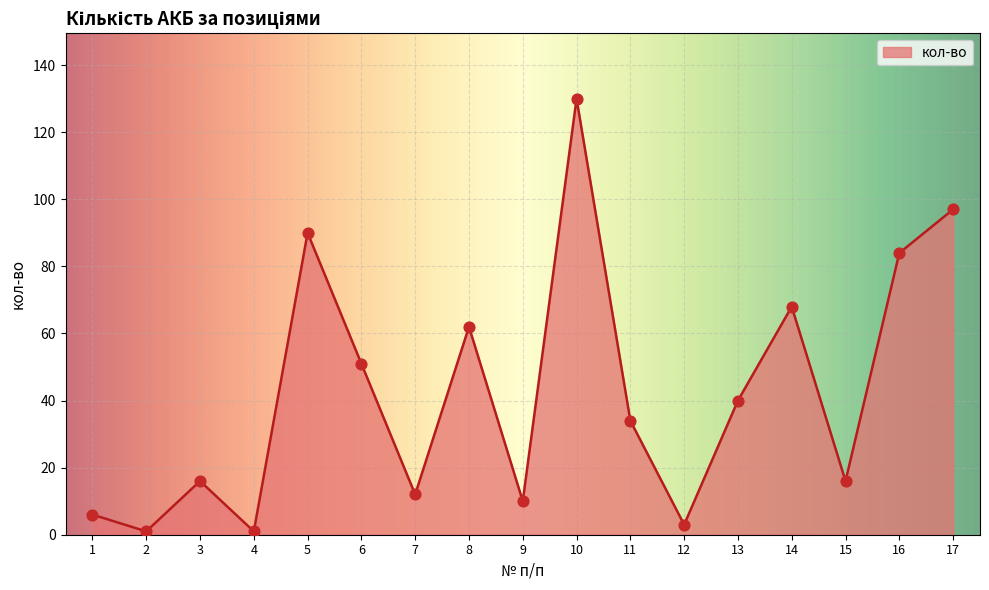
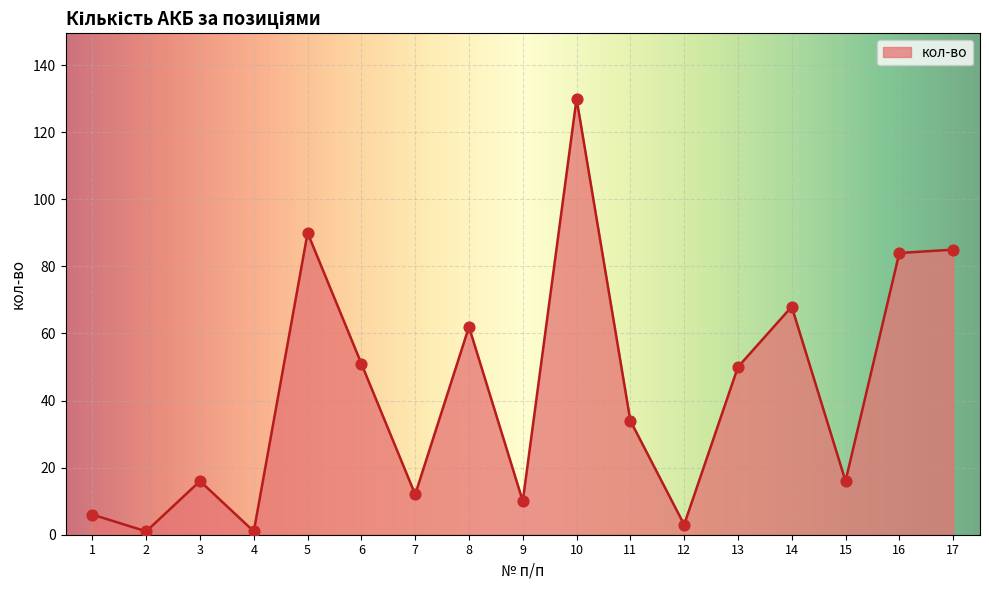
13: 40 -> 50
17: 97 -> 85
